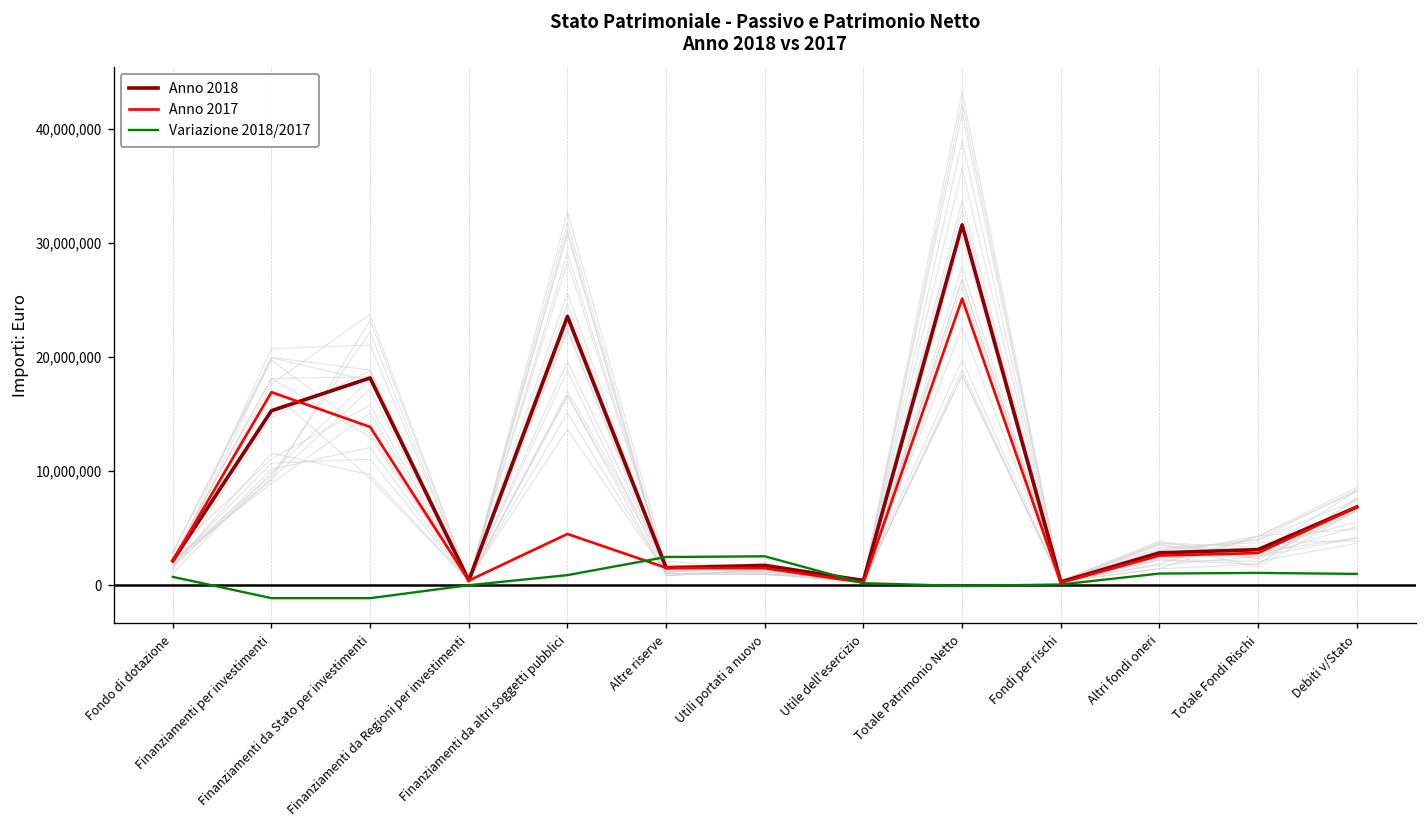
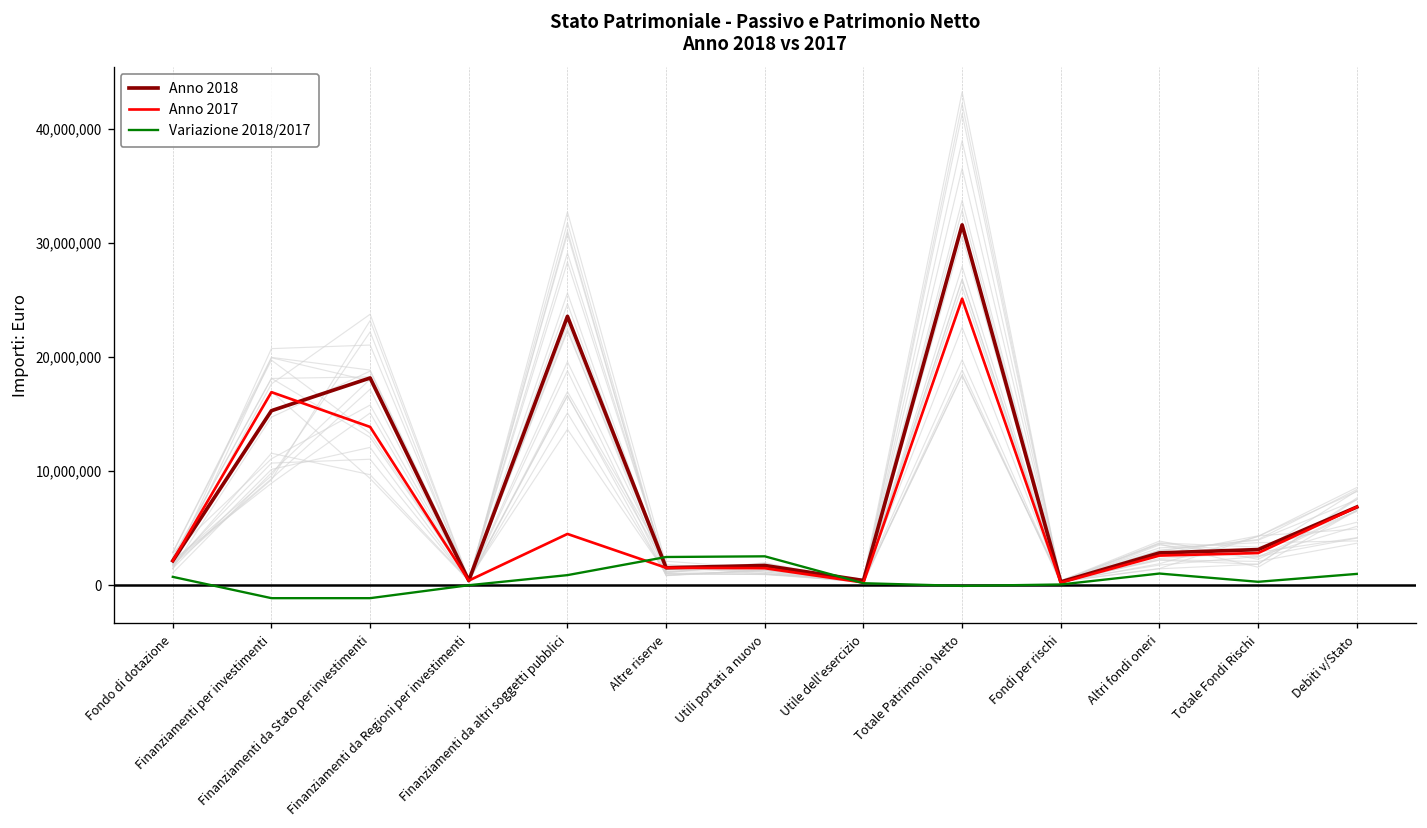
Variazione 2018/2017, Totale Fondi Rischi: 1,000,000 -> 0
